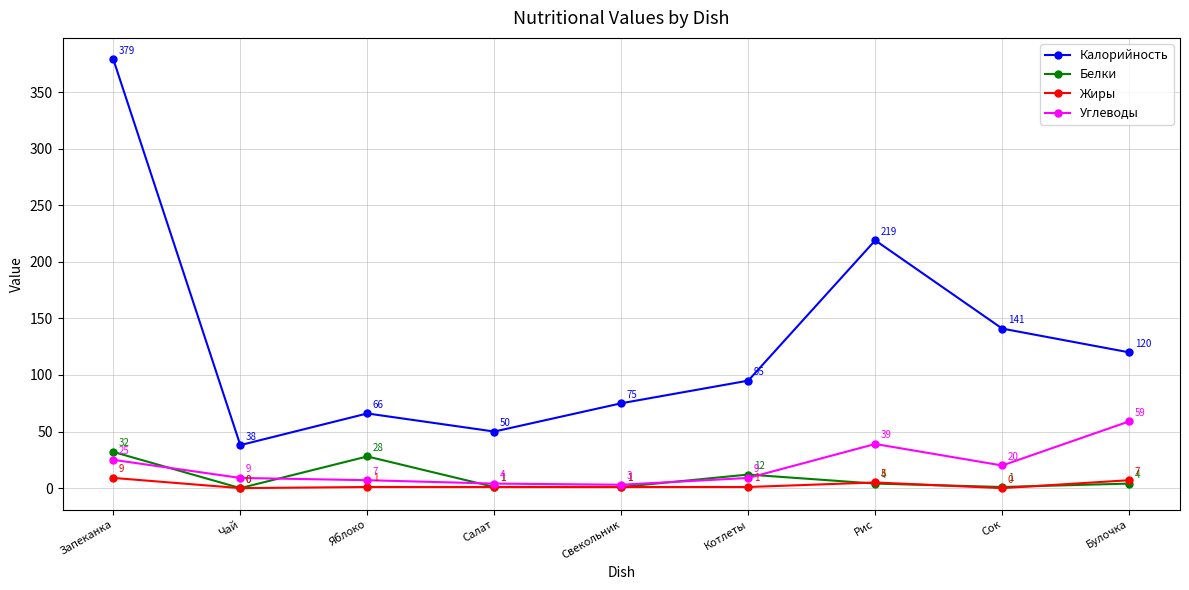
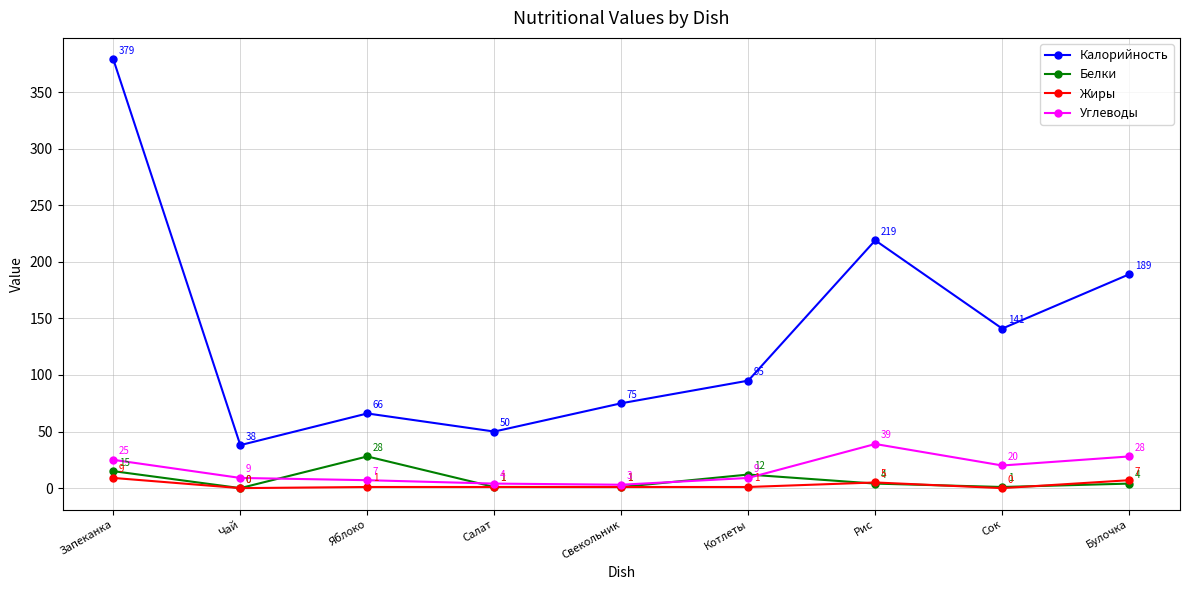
Белки, Запеканка: 32 -> 15
Калорийность, Булочка: 120 -> 189
Углеводы, Булочка: 59 -> 28
